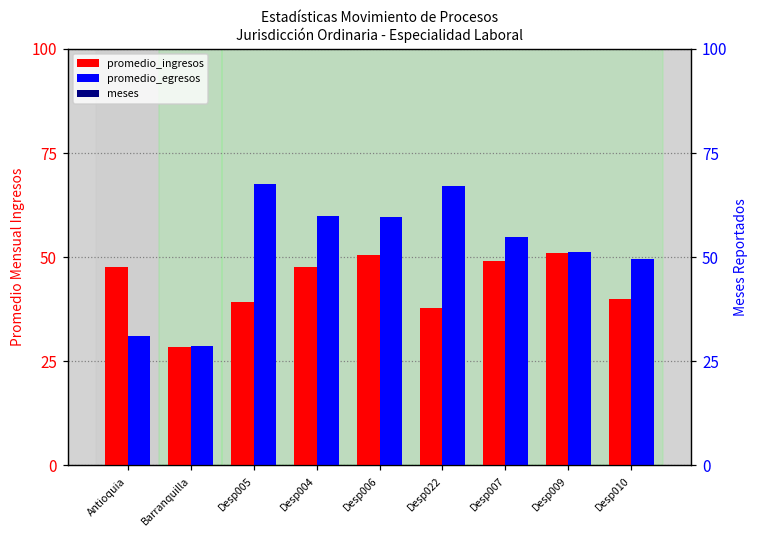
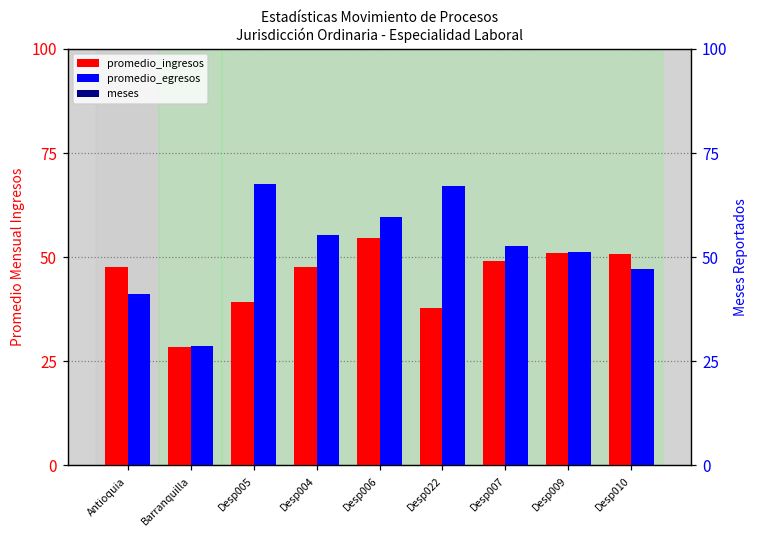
promedio_egresos, Antioquia: 31 -> 41
promedio_egresos, Desp004: 60 -> 55
promedio_ingresos, Desp006: 51 -> 55
promedio_egresos, Desp007: 55 -> 53
promedio_ingresos, Desp010: 40 -> 51
promedio_egresos, Desp010: 50 -> 47
